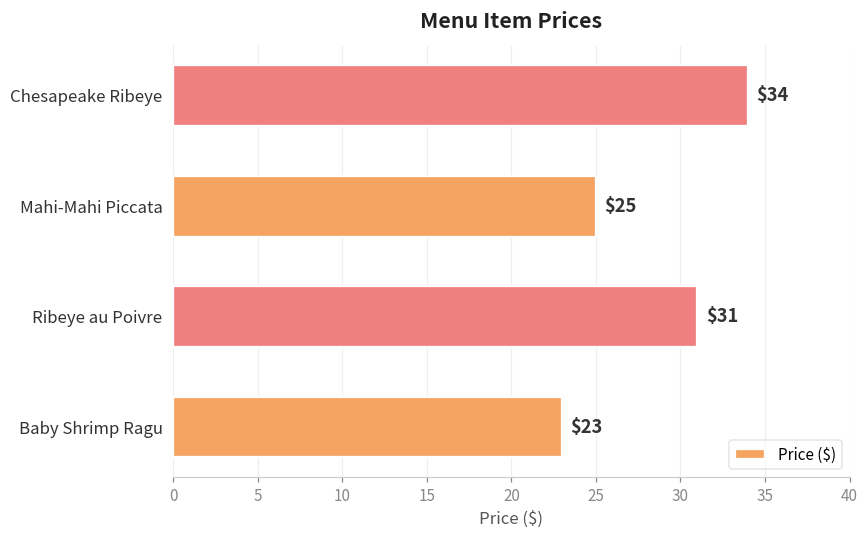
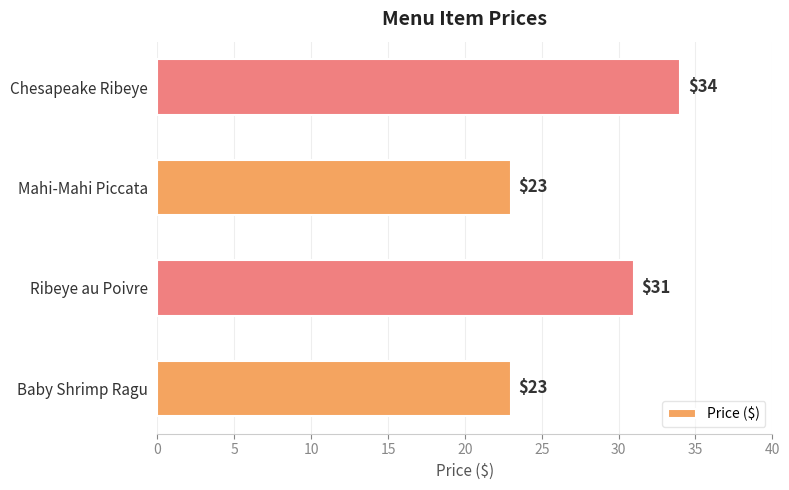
Mahi-Mahi Piccata: $25 -> $23
